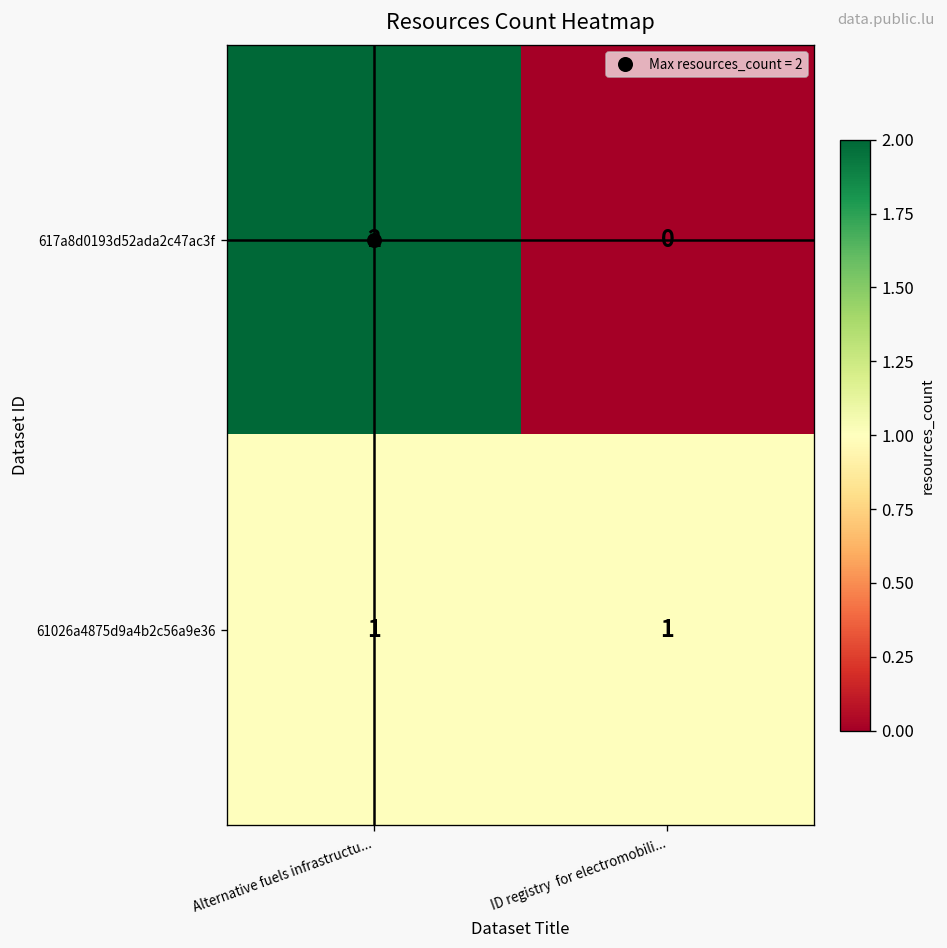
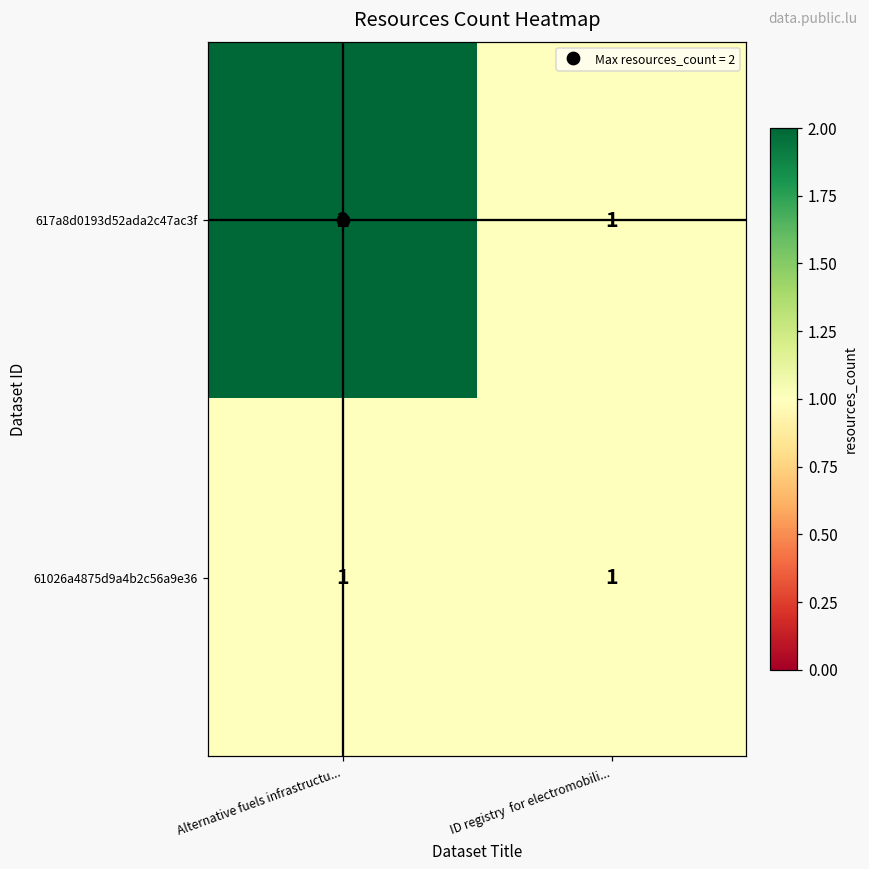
617a8d0193d52ada2c47ac3f, ID registry for electromobili...: 0 -> 1
